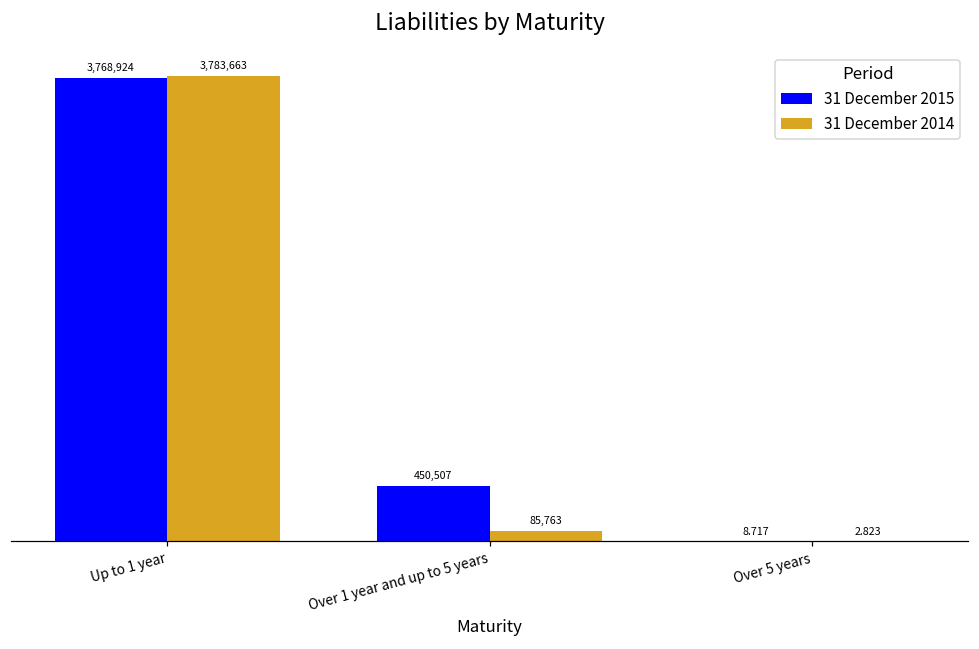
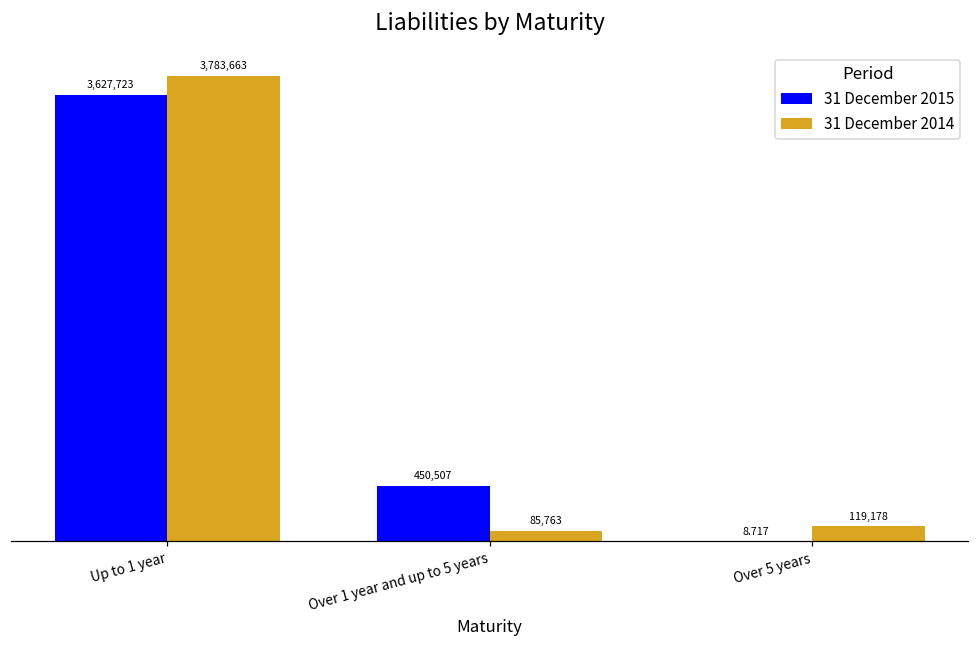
31 December 2015, Up to 1 year: 3,768,924 -> 3,627,723
31 December 2014, Over 5 years: 2.823 -> 119,178
